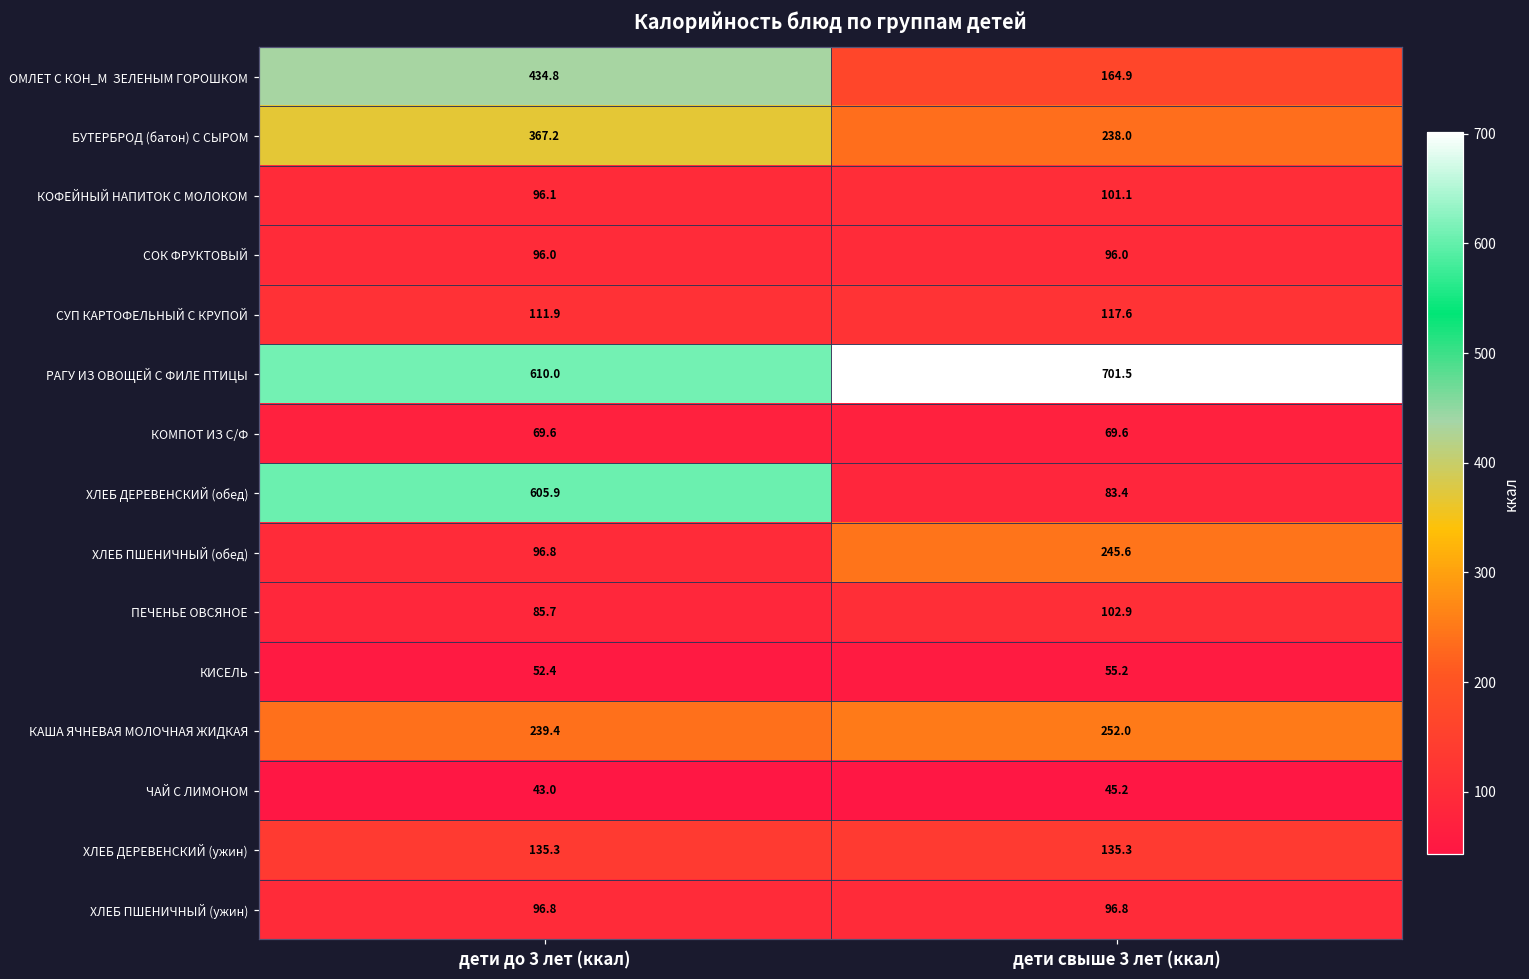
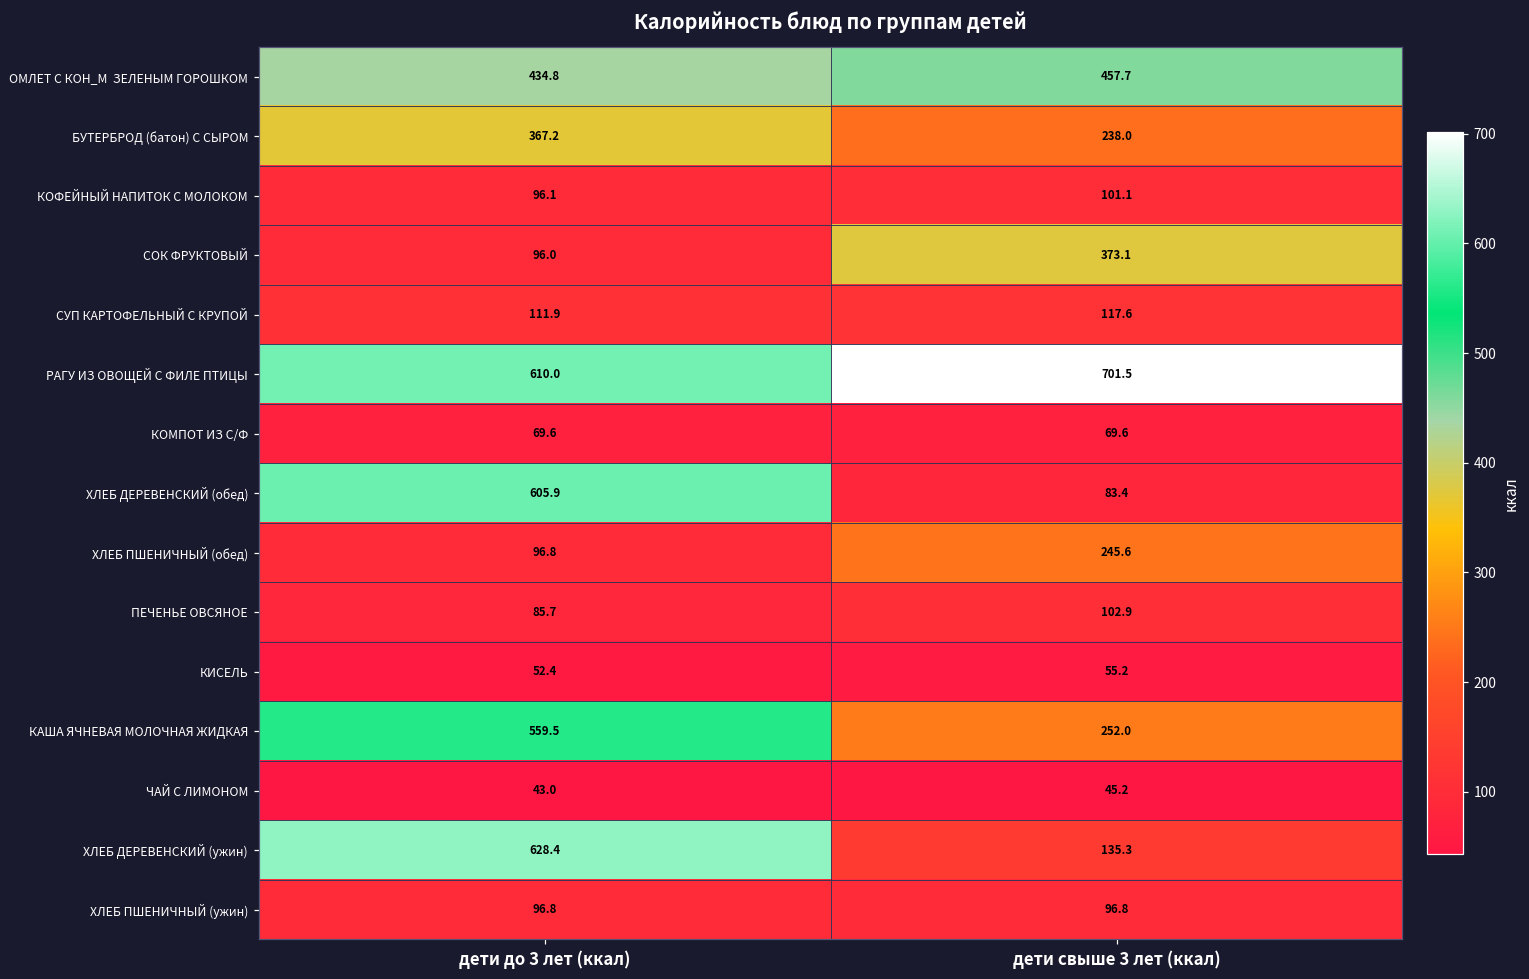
ОМЛЕТ С КОН_М ЗЕЛЕНЫМ ГОРОШКОМ, дети свыше 3 лет (ккал): 164.9 -> 457.7
СОК ФРУКТОВЫЙ, дети свыше 3 лет (ккал): 96.0 -> 373.1
КАША ЯЧНЕВАЯ МОЛОЧНАЯ ЖИДКАЯ, дети до 3 лет (ккал): 239.4 -> 559.5
ХЛЕБ ДЕРЕВЕНСКИЙ (ужин), дети до 3 лет (ккал): 135.3 -> 628.4
